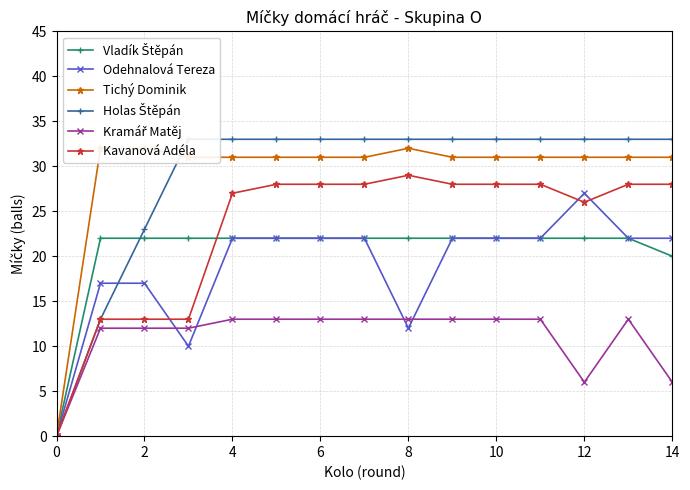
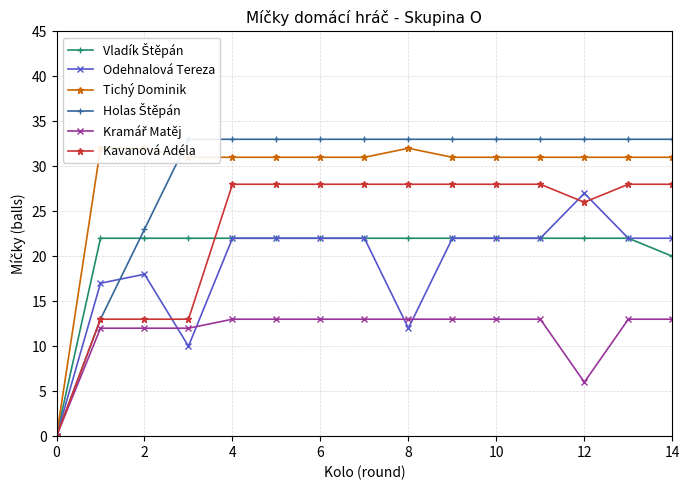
Odehnalová Tereza, 2: 17 -> 18
Kavanová Adéla, 4: 27 -> 28
Kavanová Adéla, 8: 29 -> 28
Kramář Matěj, 14: 6 -> 13
